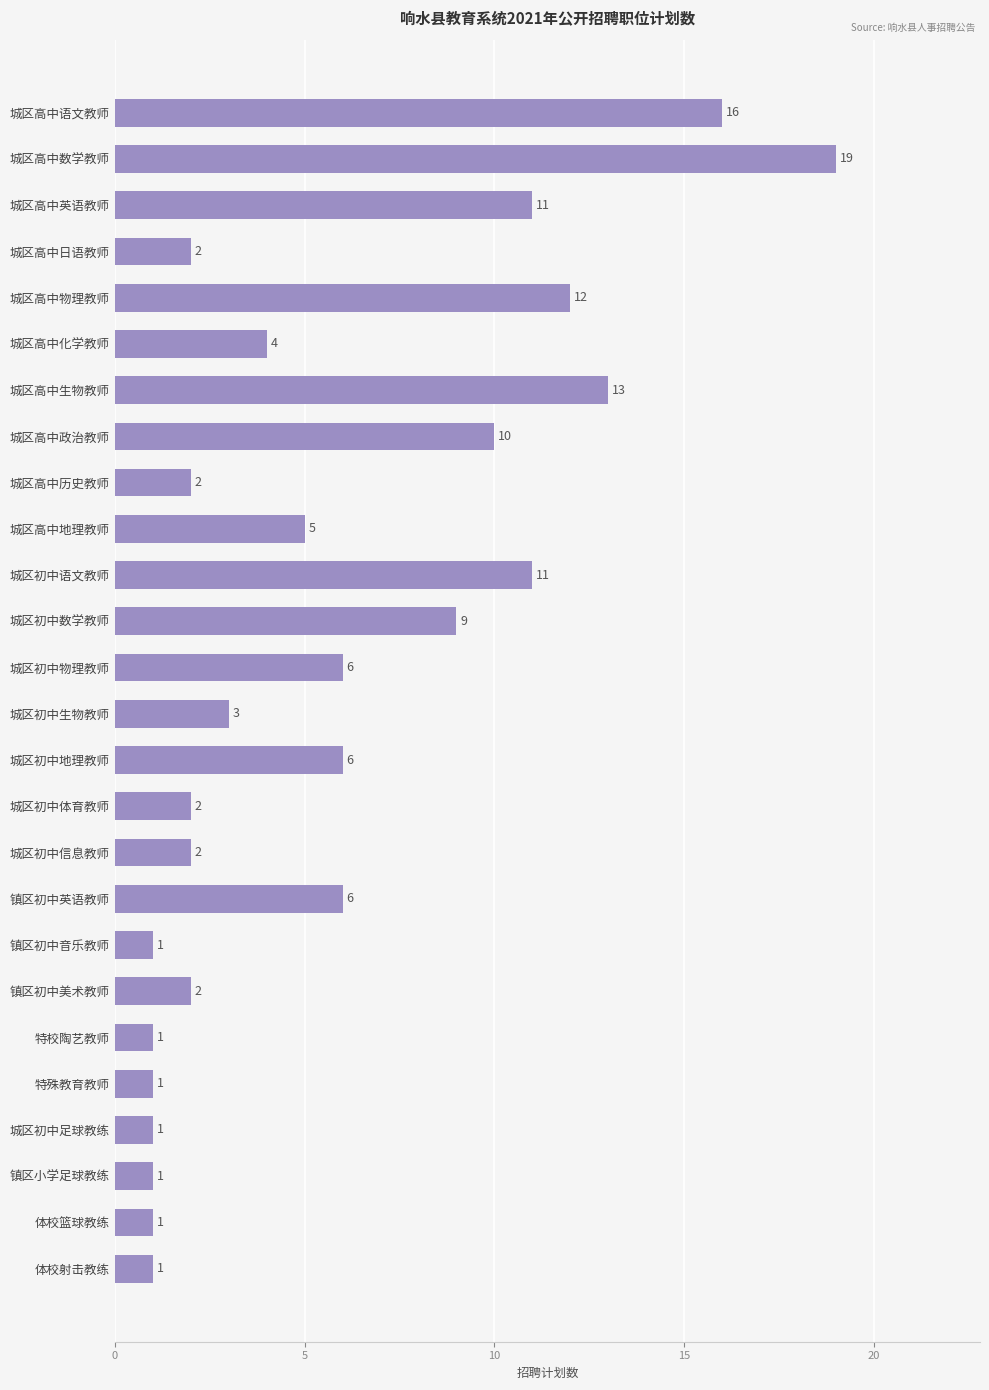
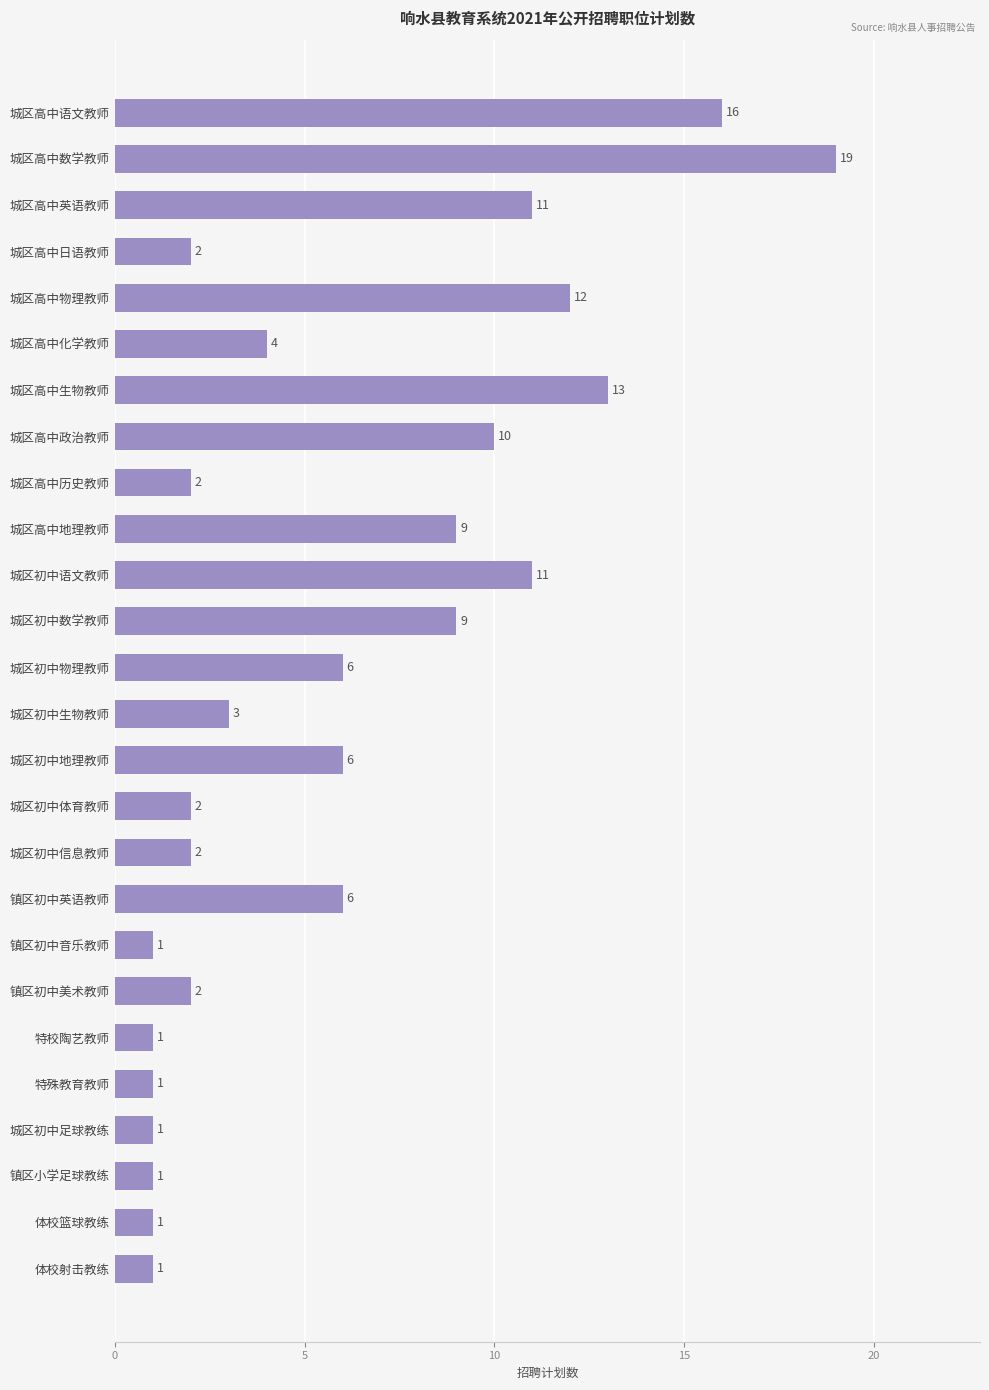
城区高中地理教师: 5 -> 9
